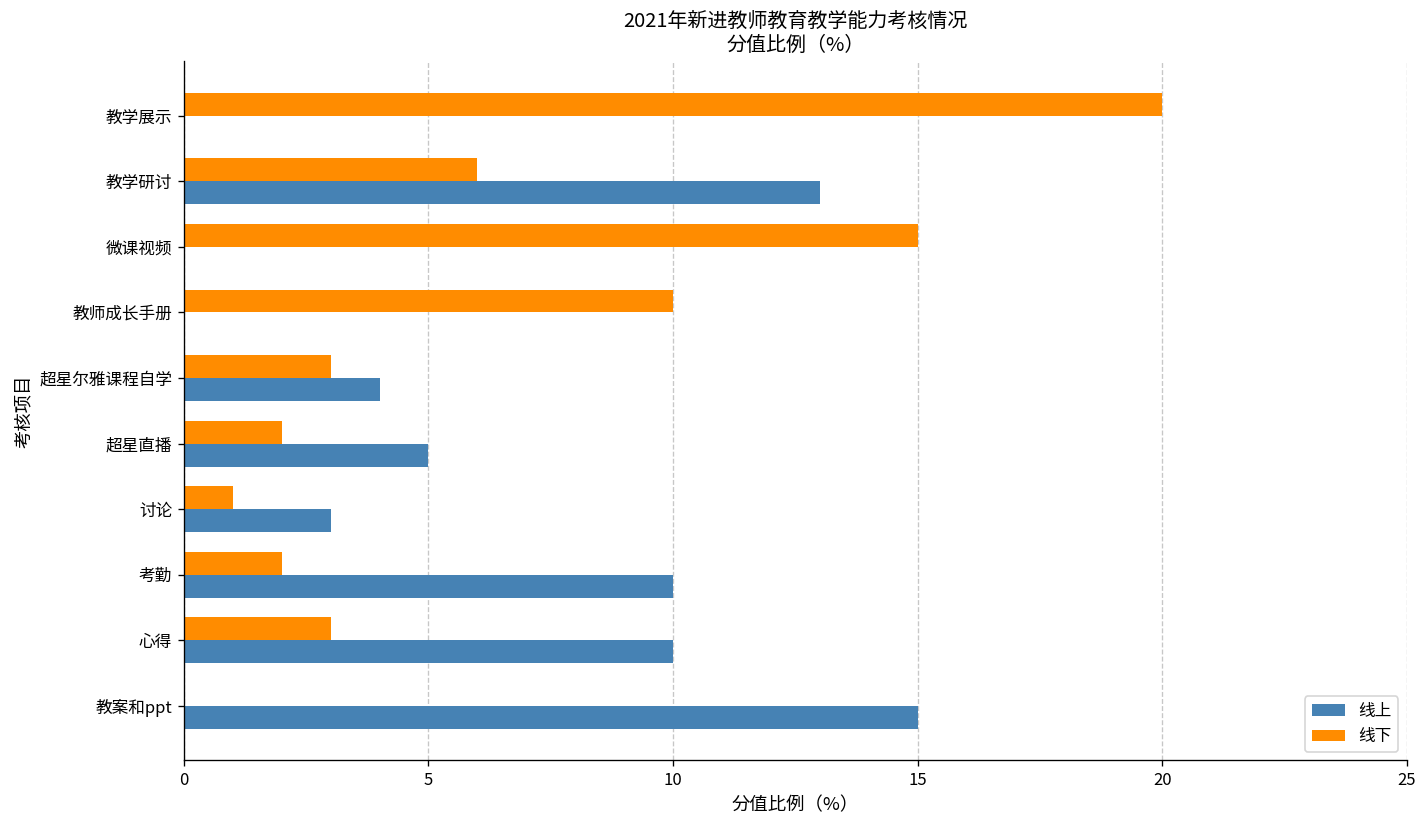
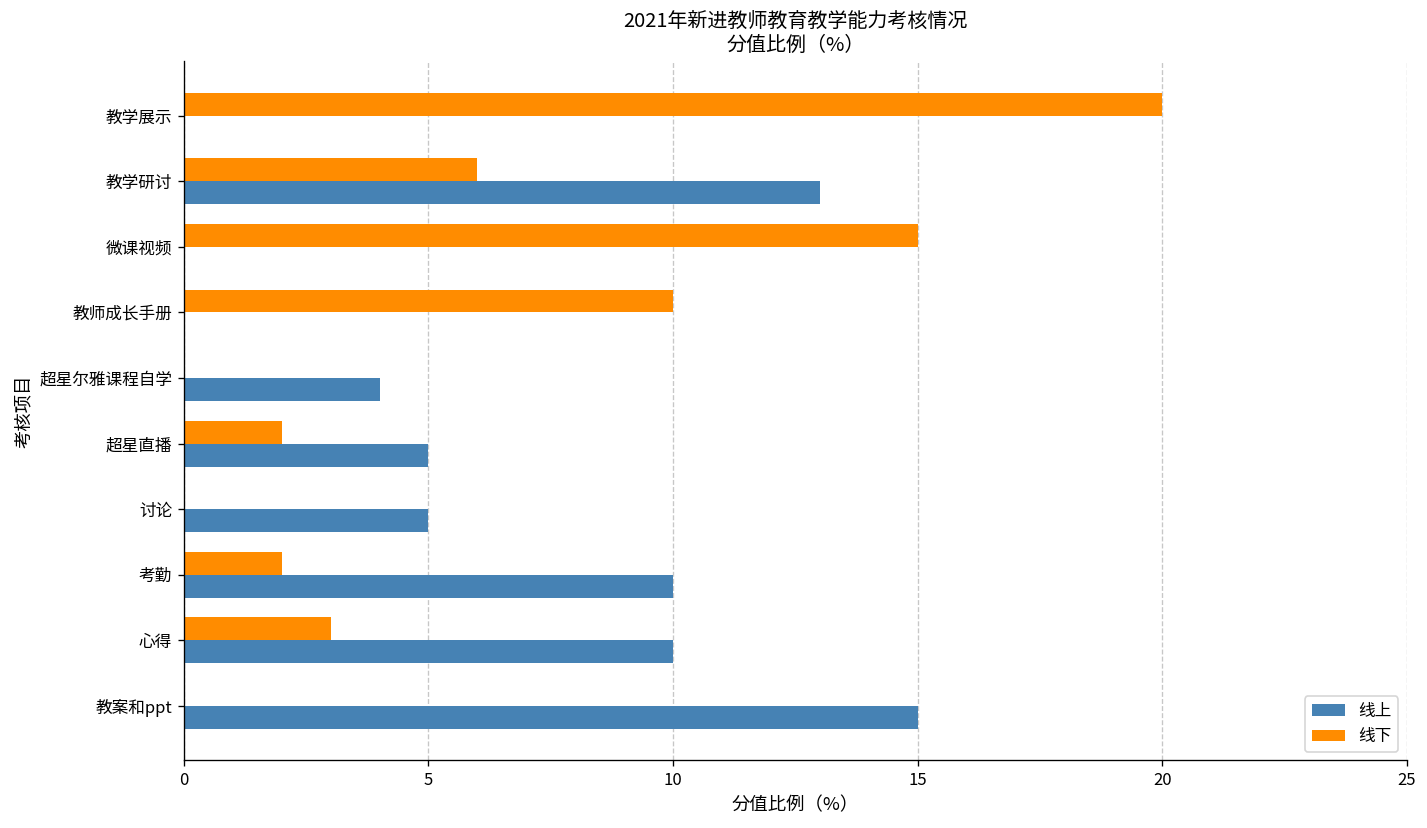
线下, 超星尔雅课程自学: 3 -> 0
线下, 讨论: 1 -> 0
线上, 讨论: 3 -> 5
